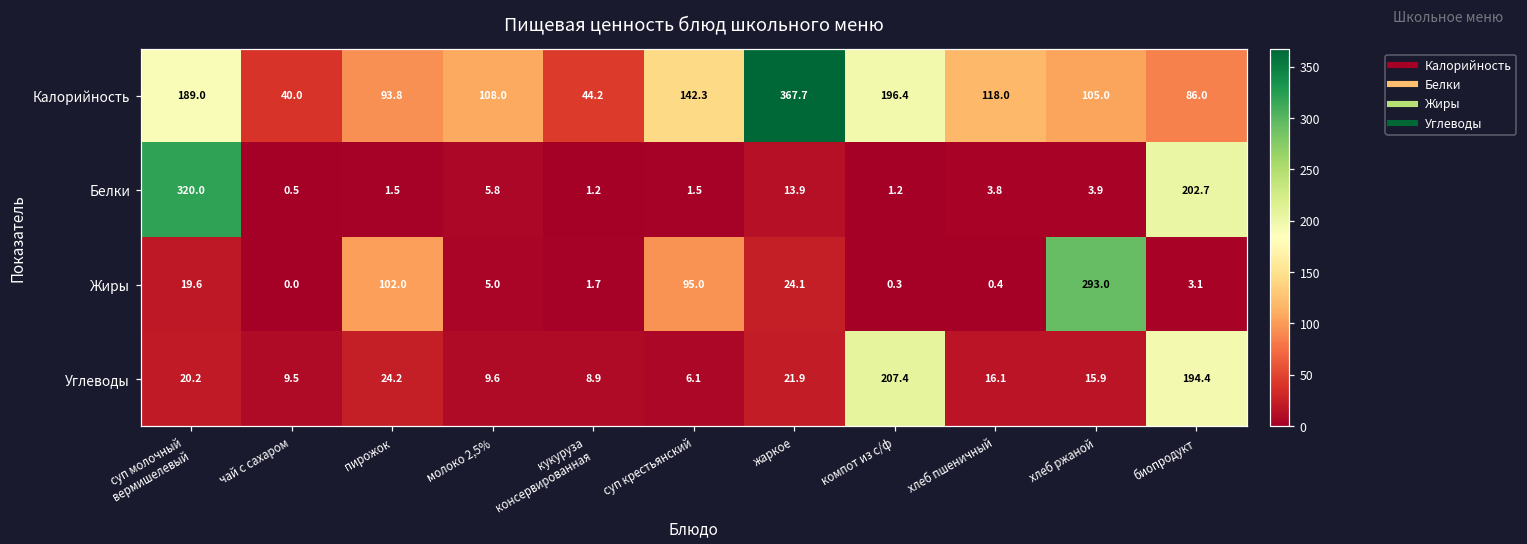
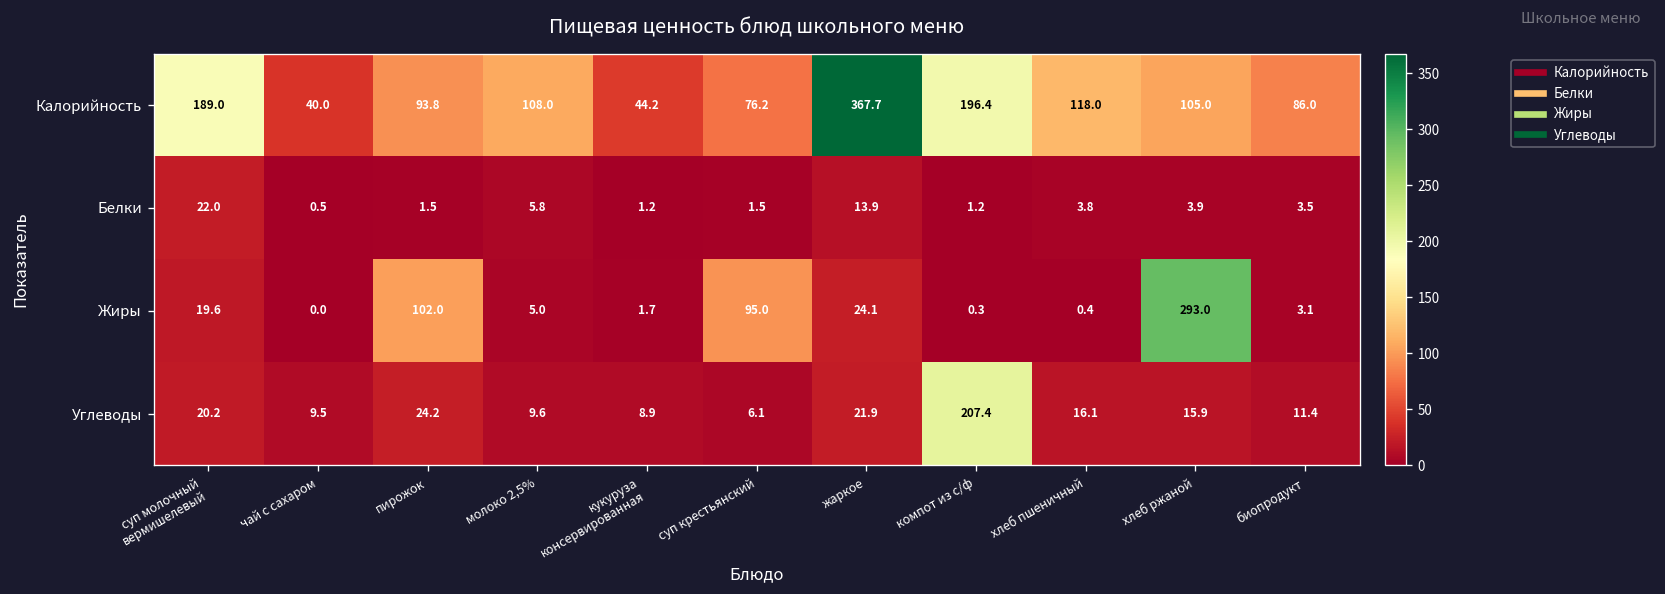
Калорийность, суп крестьянский: 142.3 -> 76.2
Белки, суп молочный вермишелевый: 320.0 -> 22.0
Белки, биопродукт: 202.7 -> 3.5
Углеводы, биопродукт: 194.4 -> 11.4
